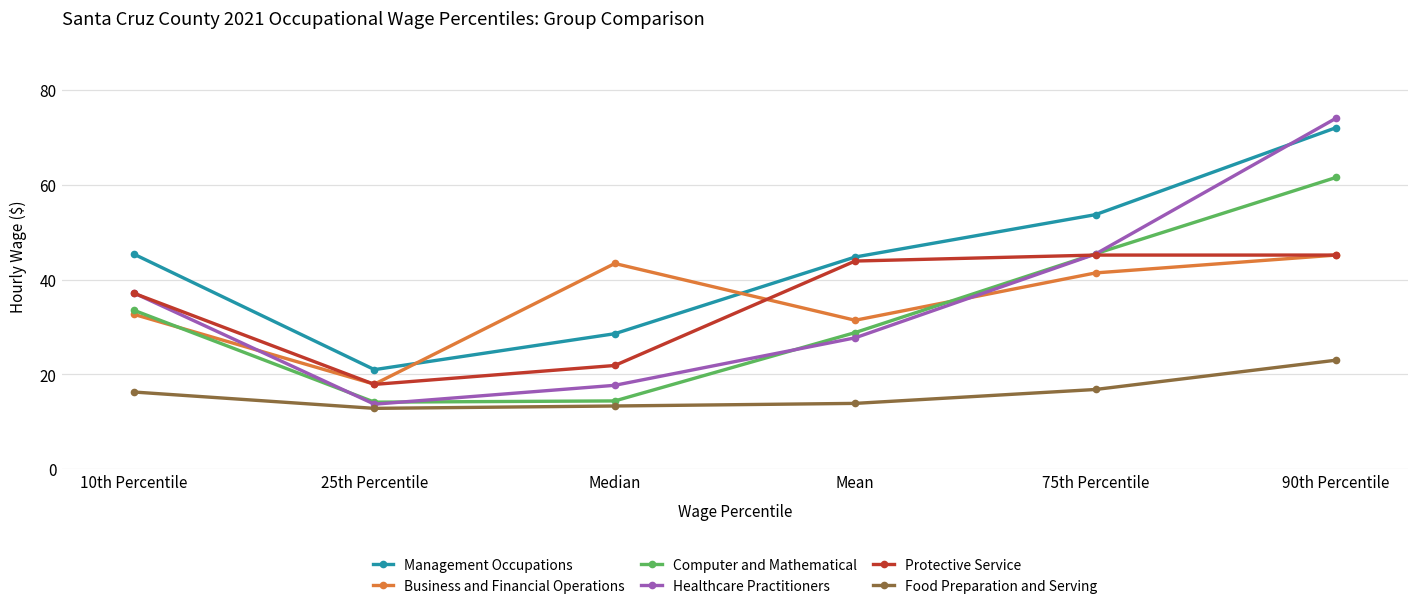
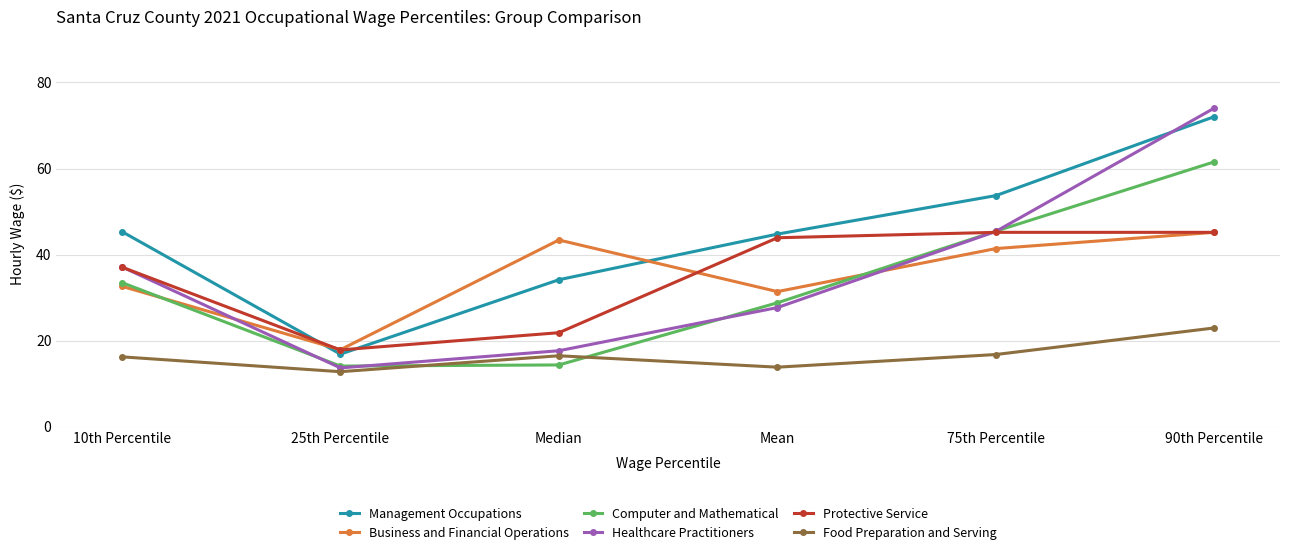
Management Occupations, 25th Percentile: 21 -> 17
Management Occupations, Median: 29 -> 34
Food Preparation and Serving, Median: 13 -> 17
